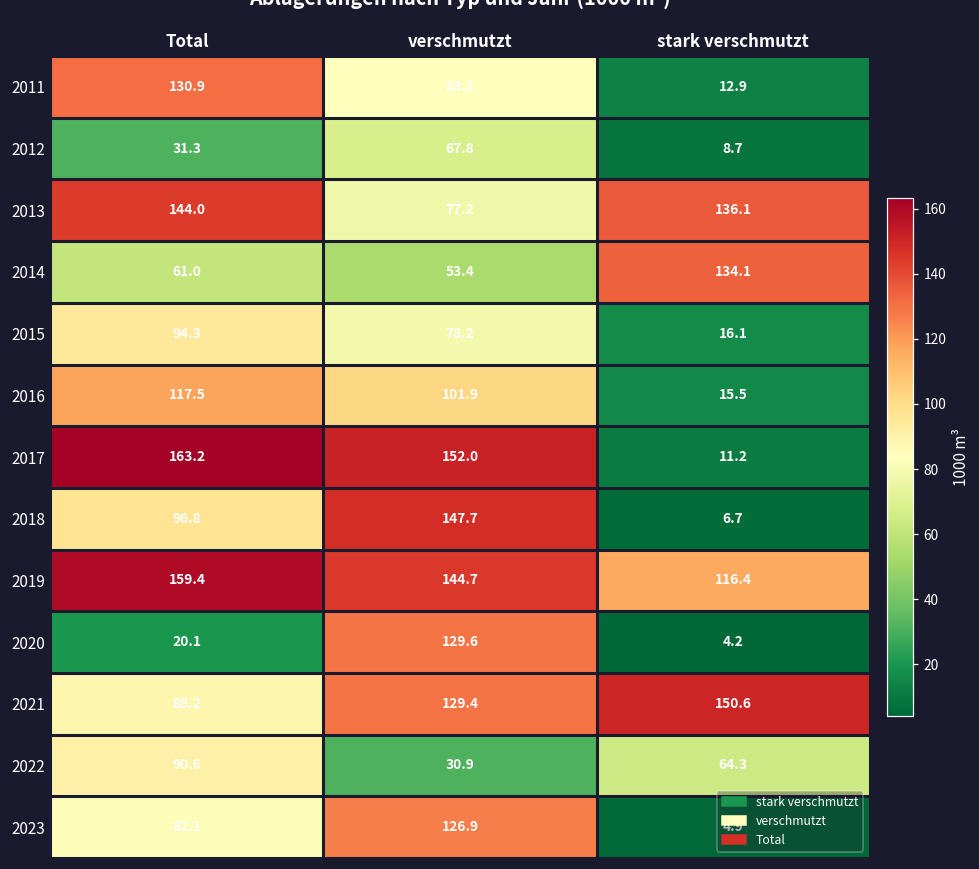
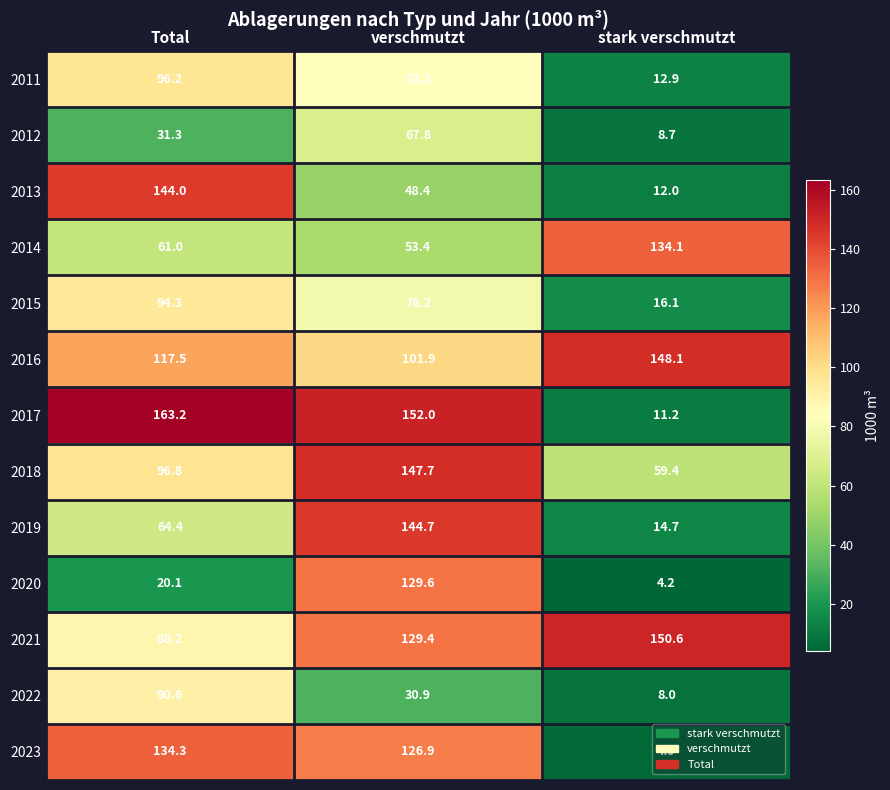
2011, Total: 130.9 -> 96.2
2013, verschmutzt: 77.2 -> 48.4
2013, stark verschmutzt: 136.1 -> 12.0
2016, stark verschmutzt: 15.5 -> 148.1
2018, stark verschmutzt: 6.7 -> 59.4
2019, Total: 159.4 -> 64.4
2019, stark verschmutzt: 116.4 -> 14.7
2022, stark verschmutzt: 64.3 -> 8.0
2023, Total: 82.1 -> 134.3
